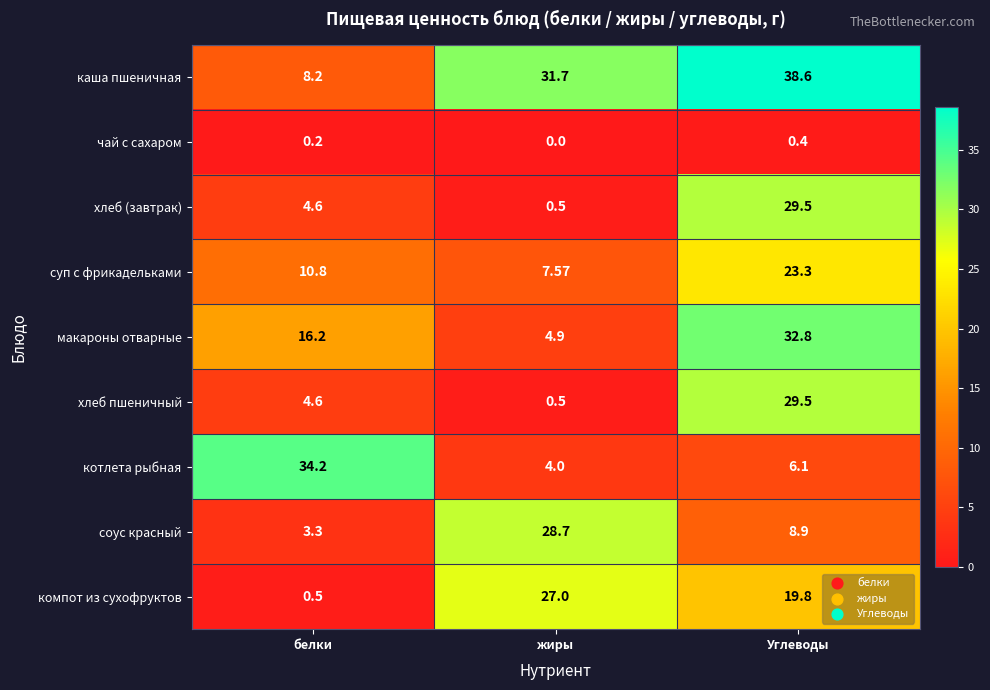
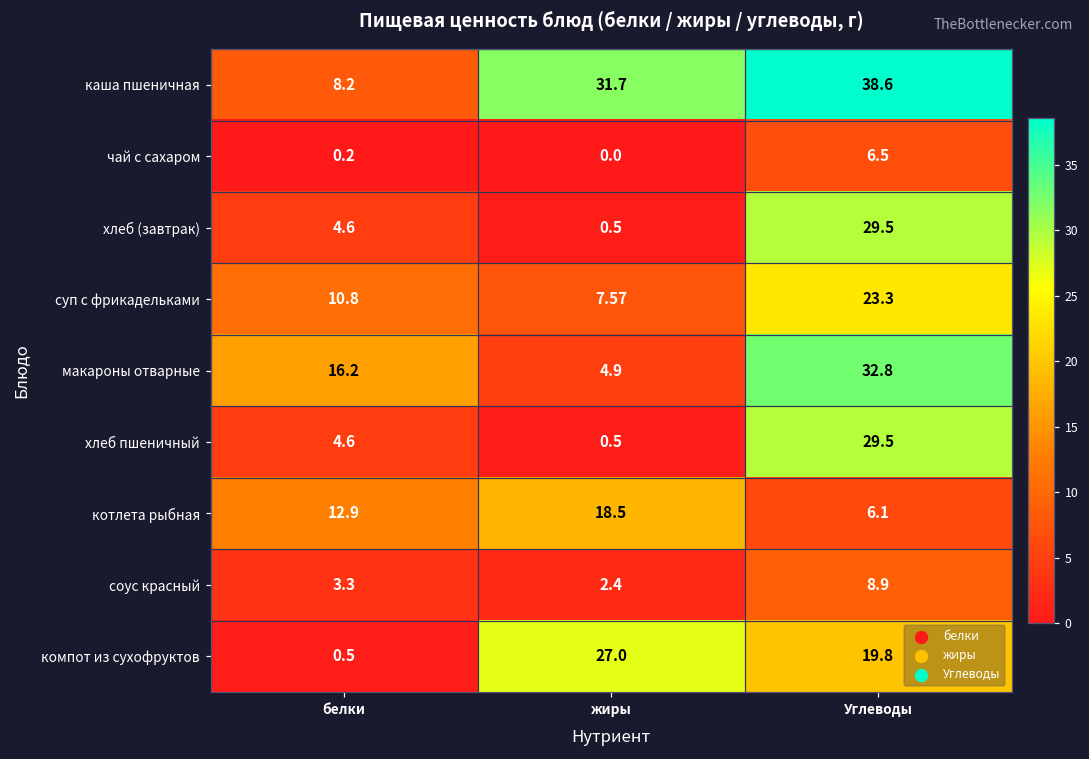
чай с сахаром, Углеводы: 0.4 -> 6.5
котлета рыбная, белки: 34.2 -> 12.9
котлета рыбная, жиры: 4.0 -> 18.5
соус красный, жиры: 28.7 -> 2.4
